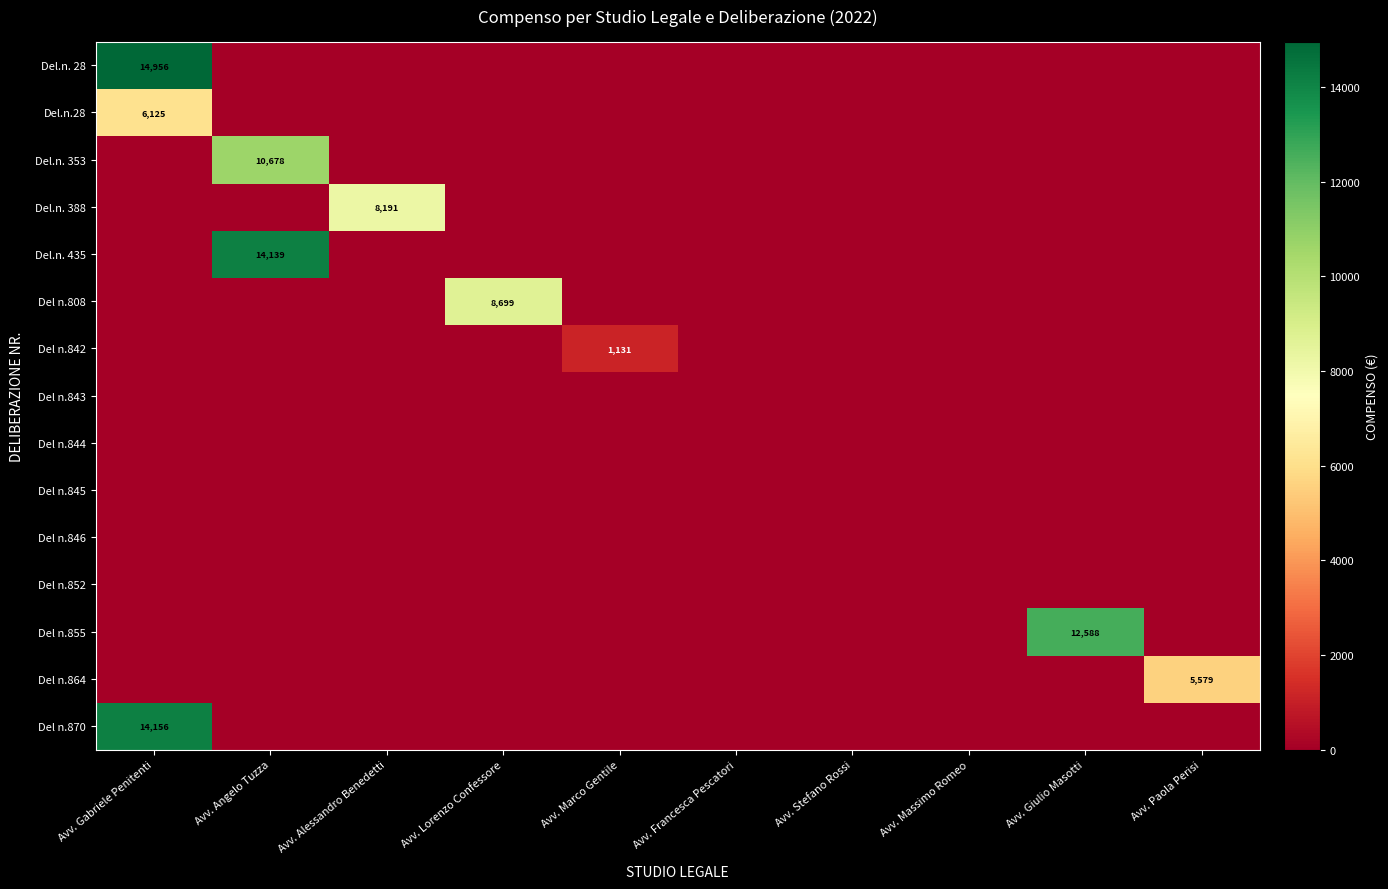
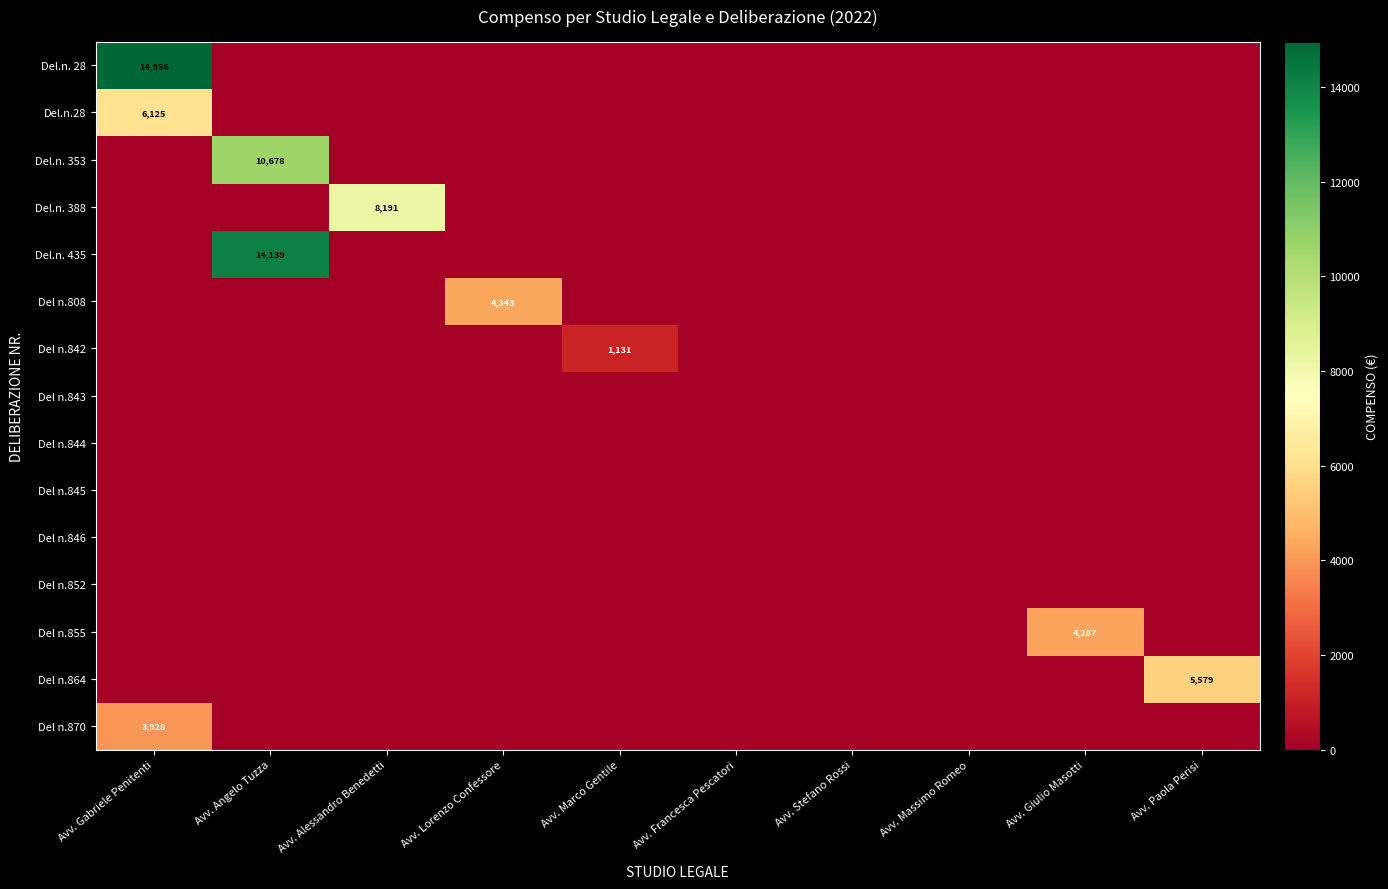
Del n.808, Avv. Lorenzo Confessore: 8,699 -> 4,343
Del n.855, Avv. Giulio Masotti: 12,588 -> 4,287
Del n.870, Avv. Gabriele Penitenti: 14,156 -> 3,928
